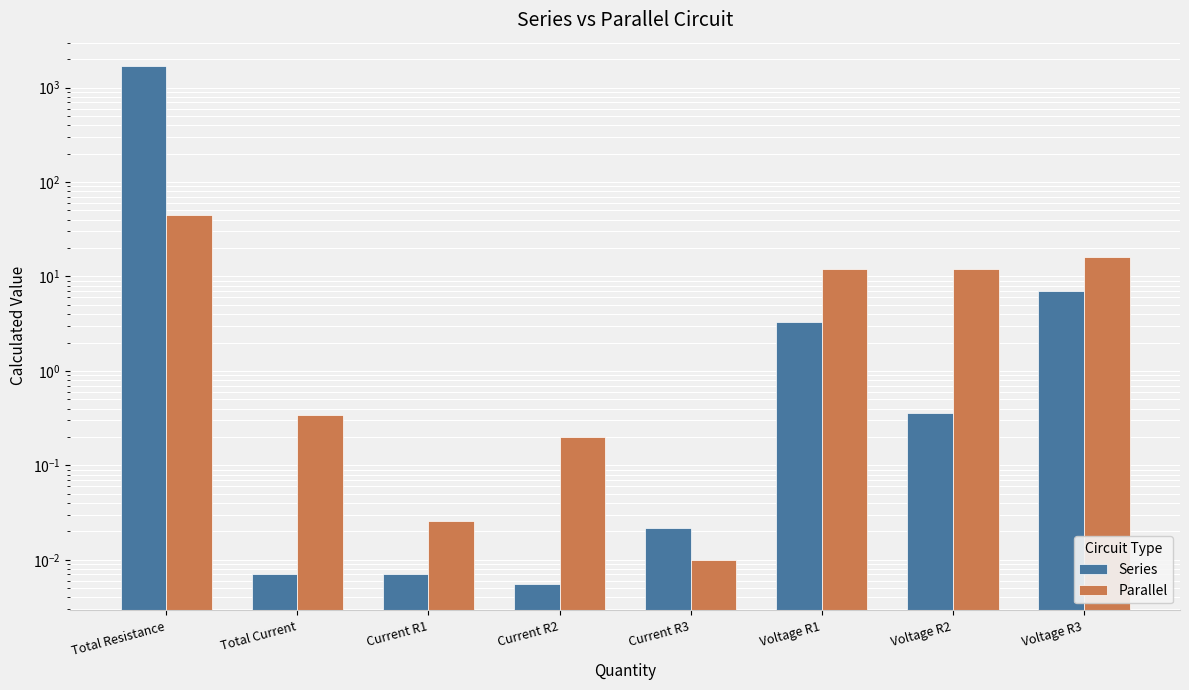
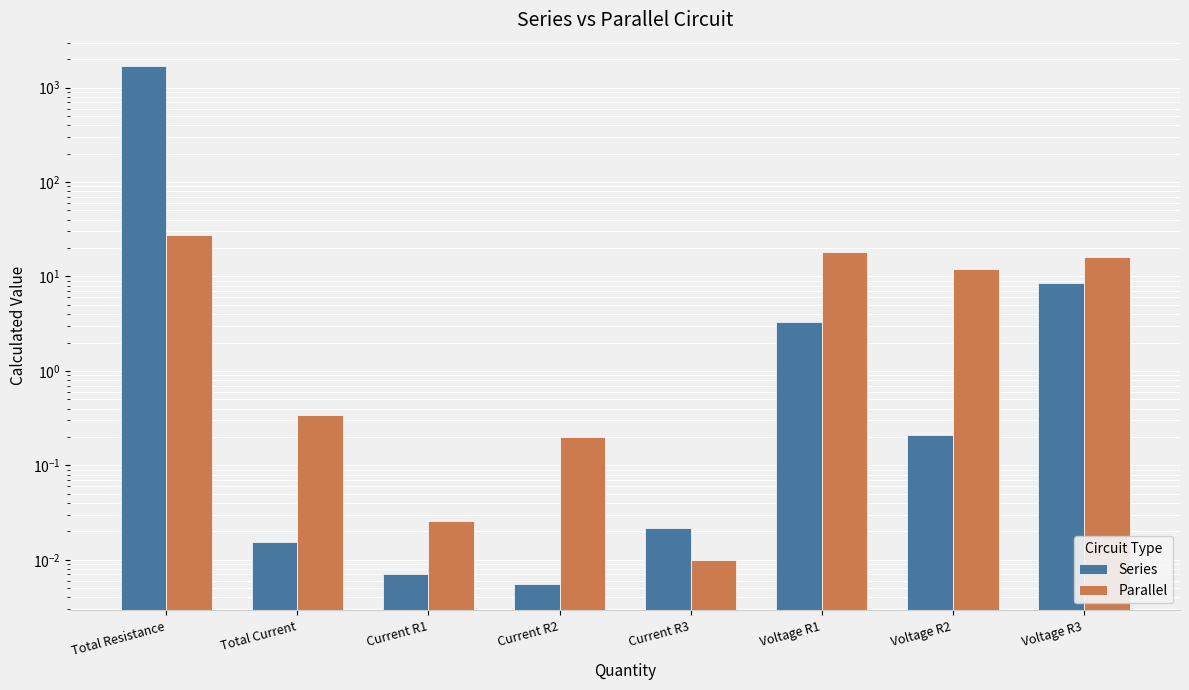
Parallel, Total Resistance: 50 -> 28
Series, Total Current: 0.007 -> 0.016
Parallel, Voltage R1: 12 -> 18
Series, Voltage R2: 0.36 -> 0.21
Series, Voltage R3: 7 -> 8
